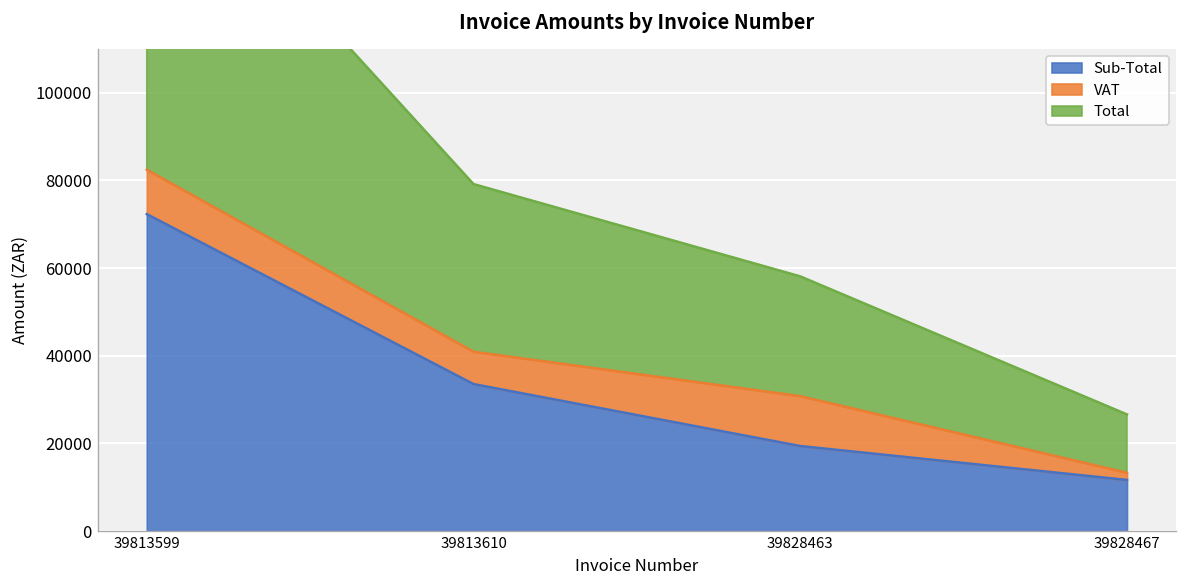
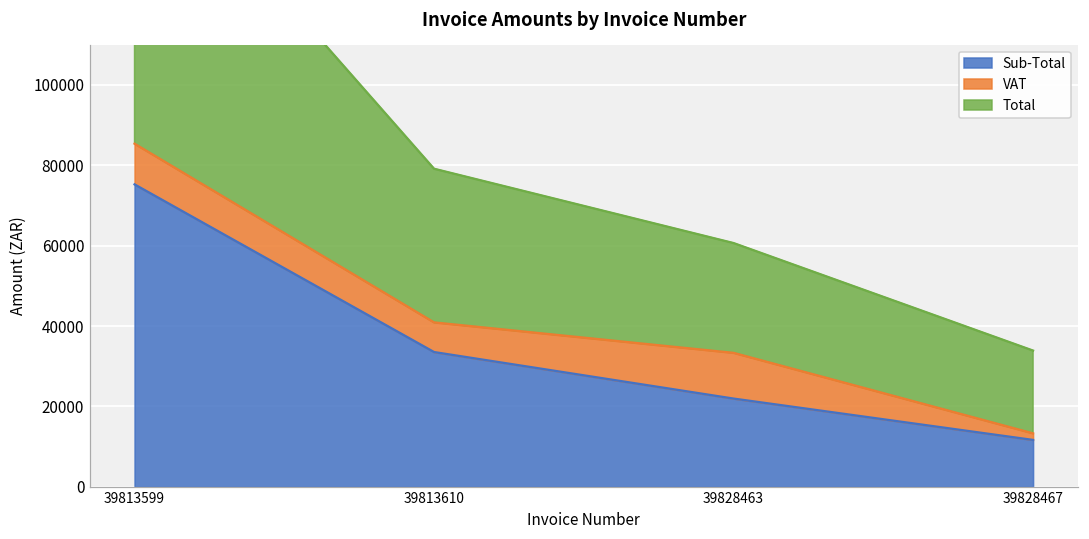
Sub-Total, 39813599: 72000 -> 75000
Sub-Total, 39828463: 19000 -> 22000
Total, 39828467: 13000 -> 21000
